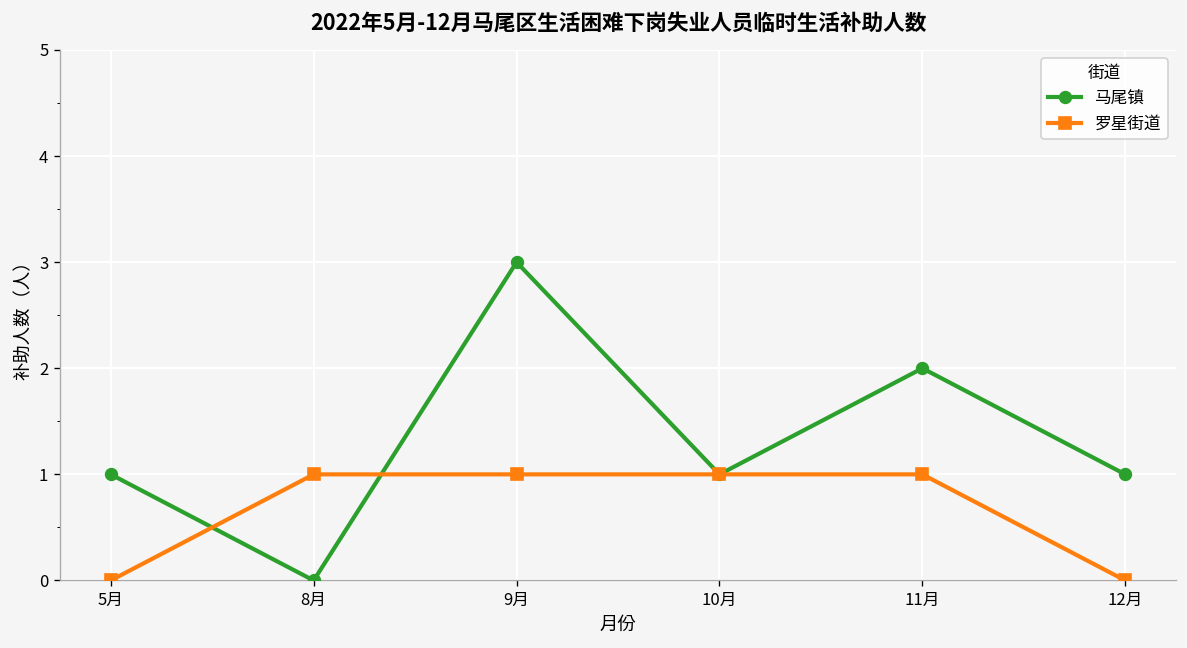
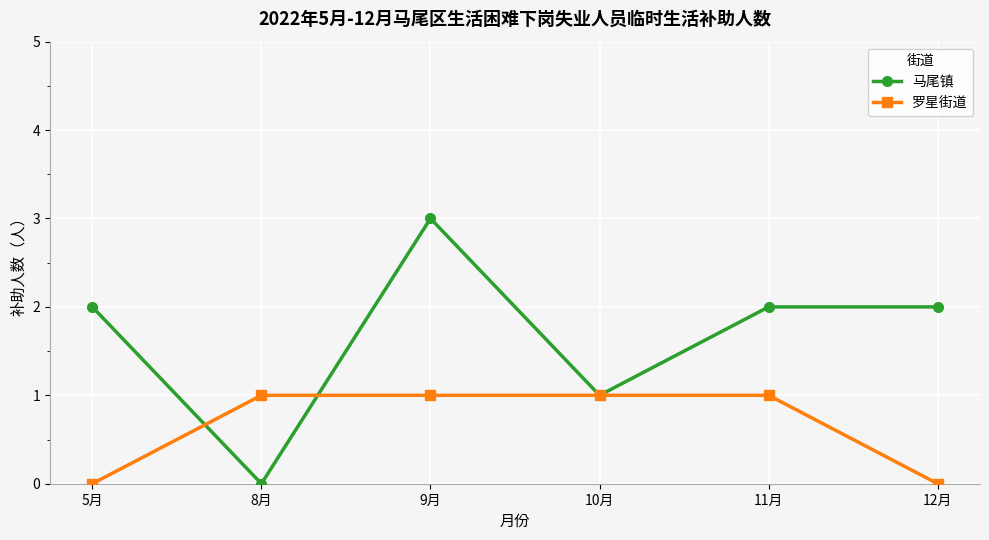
马尾镇, 5月: 1 -> 2
马尾镇, 12月: 1 -> 2
